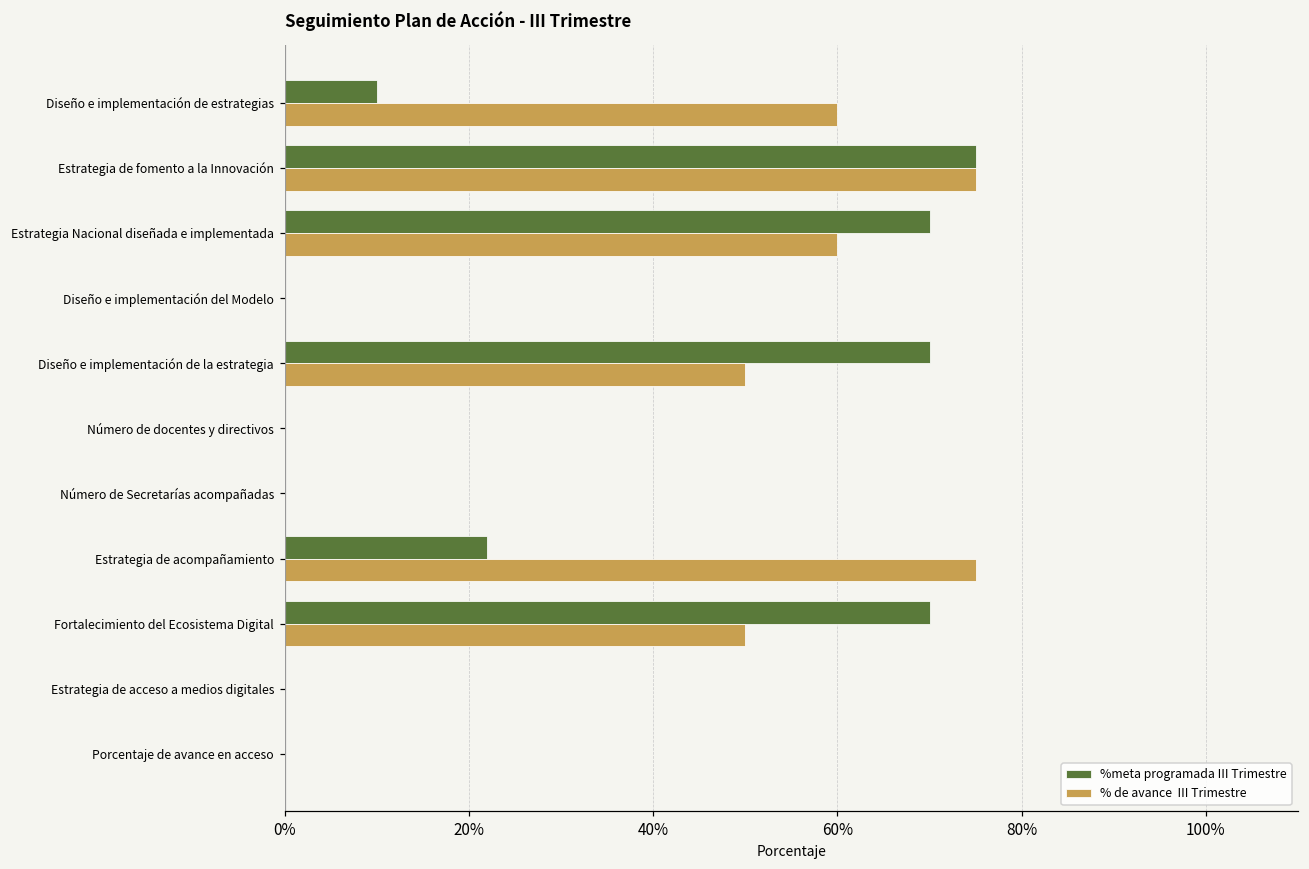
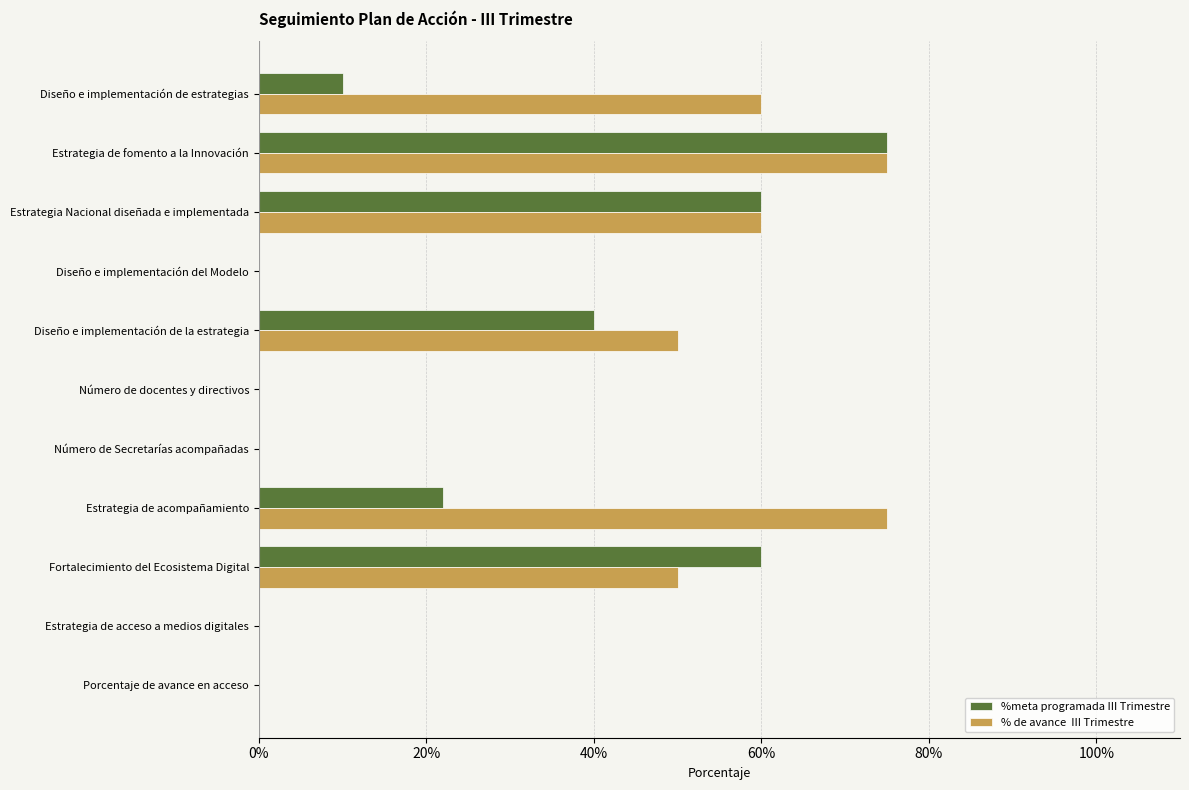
%meta programada III Trimestre, Estrategia Nacional diseñada e implementada: 70% -> 60%
%meta programada III Trimestre, Diseño e implementación de la estrategia: 70% -> 40%
%meta programada III Trimestre, Fortalecimiento del Ecosistema Digital: 70% -> 60%
